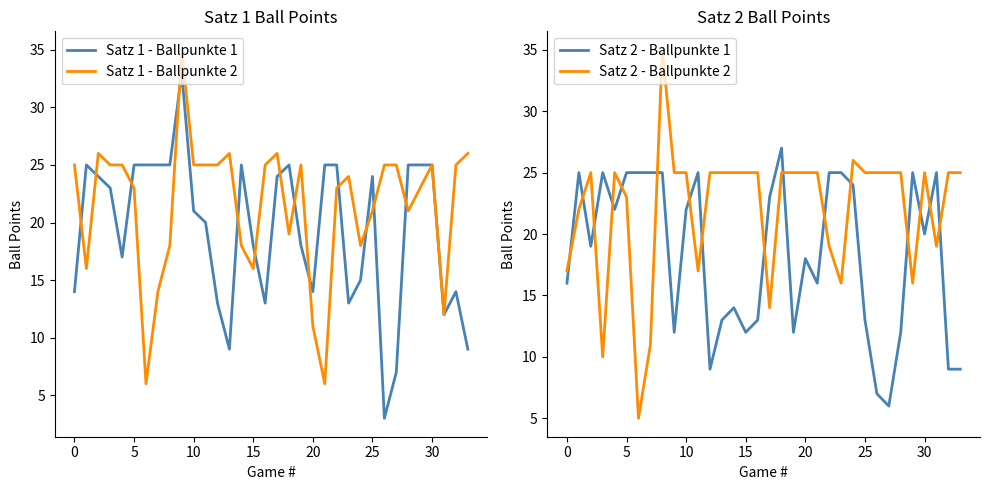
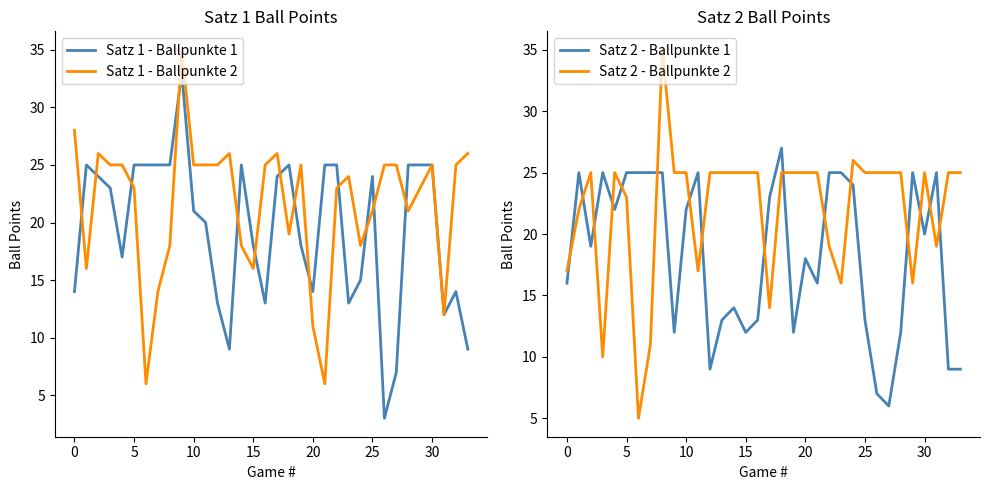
Satz 1 Ball Points, Satz 1 - Ballpunkte 2, 0: 25 -> 28
